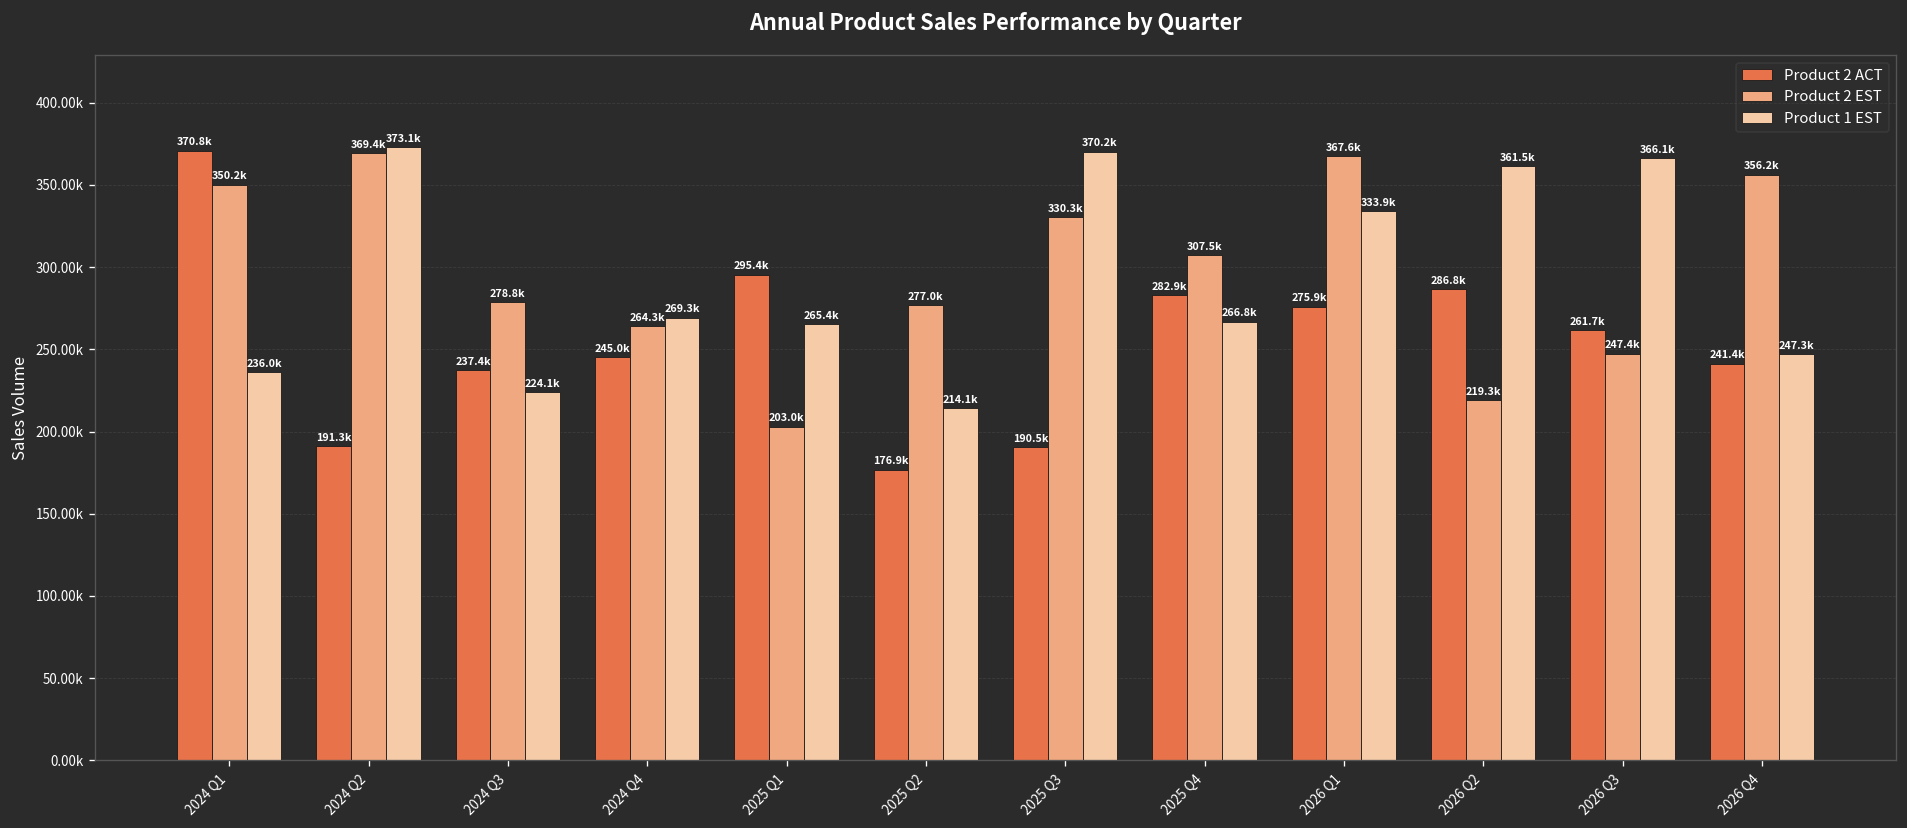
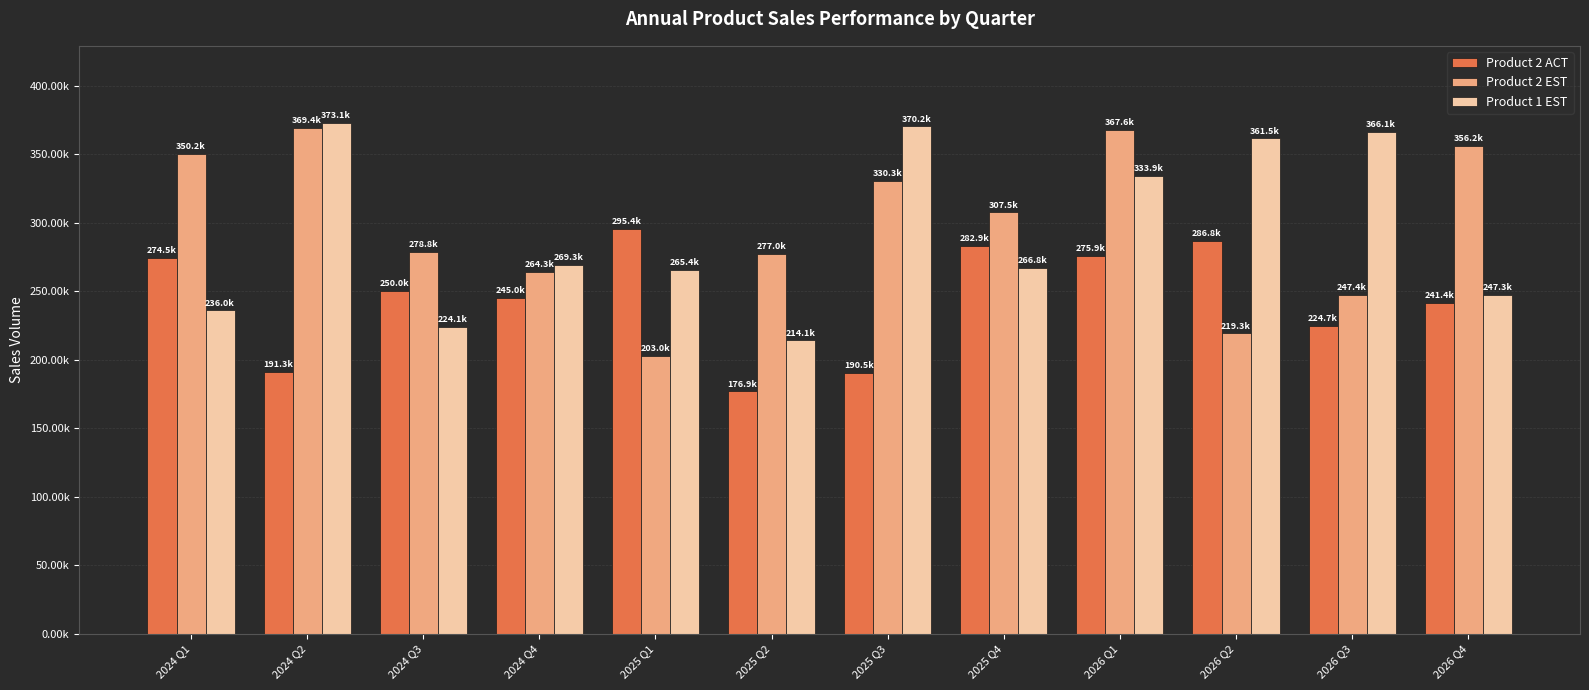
Product 2 ACT, 2024 Q1: 370.8k -> 274.5k
Product 2 ACT, 2024 Q3: 237.4k -> 250.0k
Product 2 ACT, 2026 Q3: 261.7k -> 224.7k
